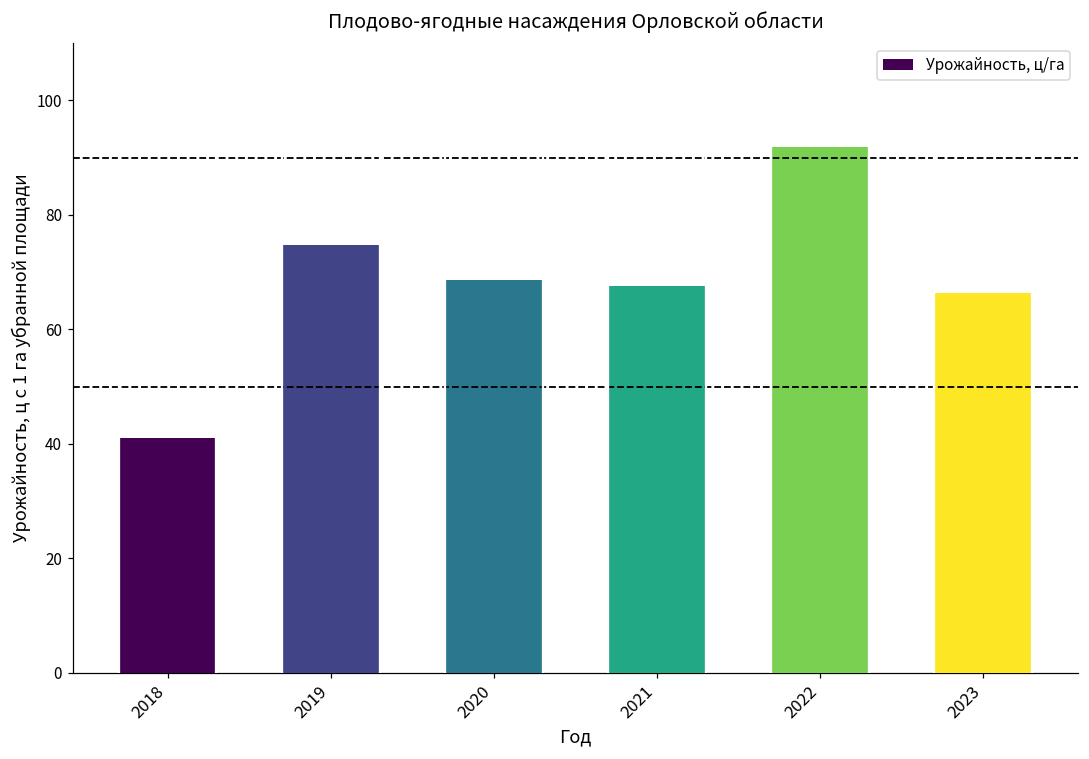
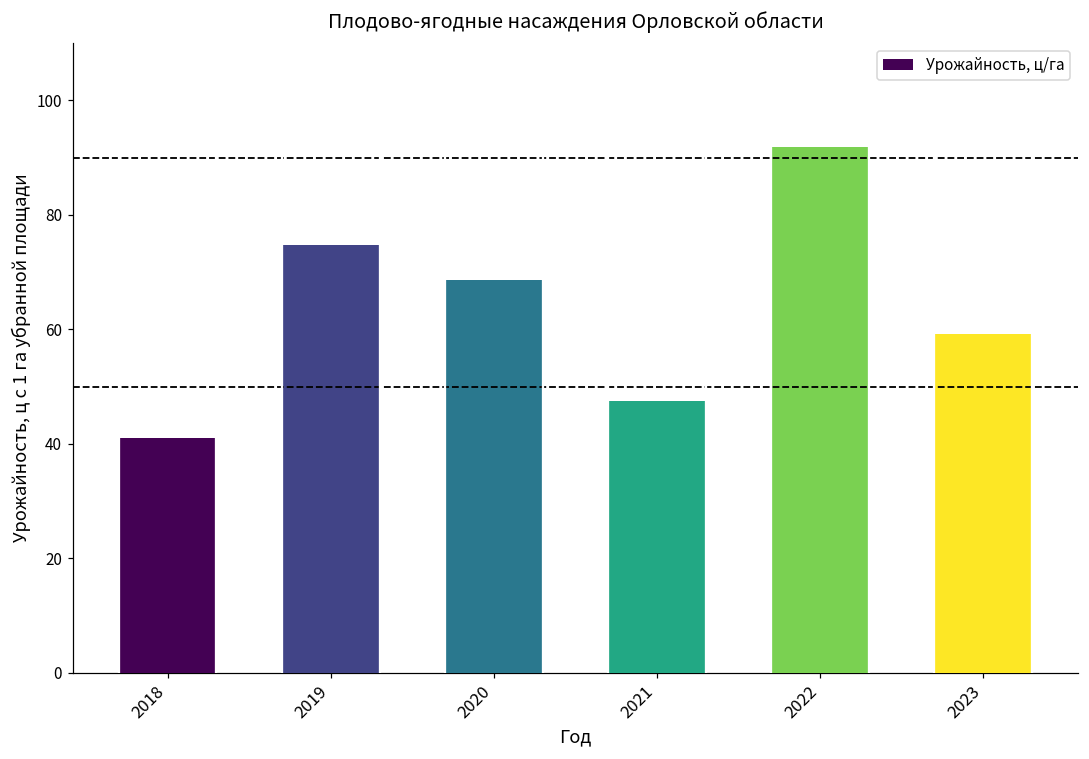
2021: 68 -> 47
2023: 66 -> 59
